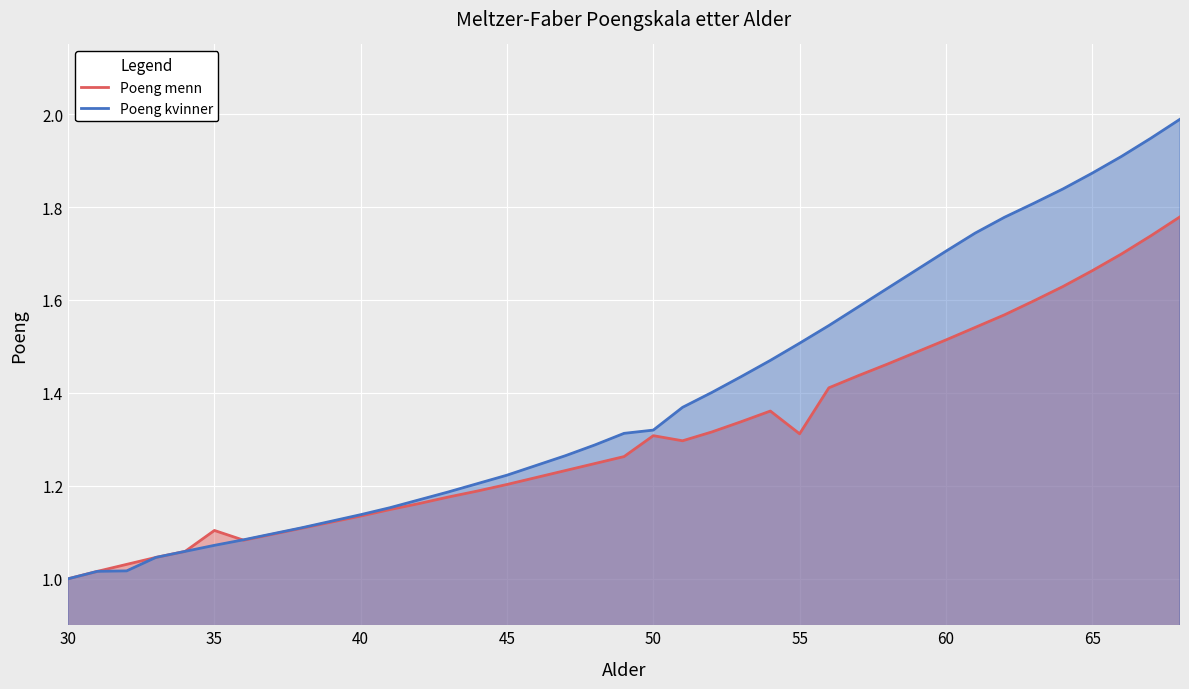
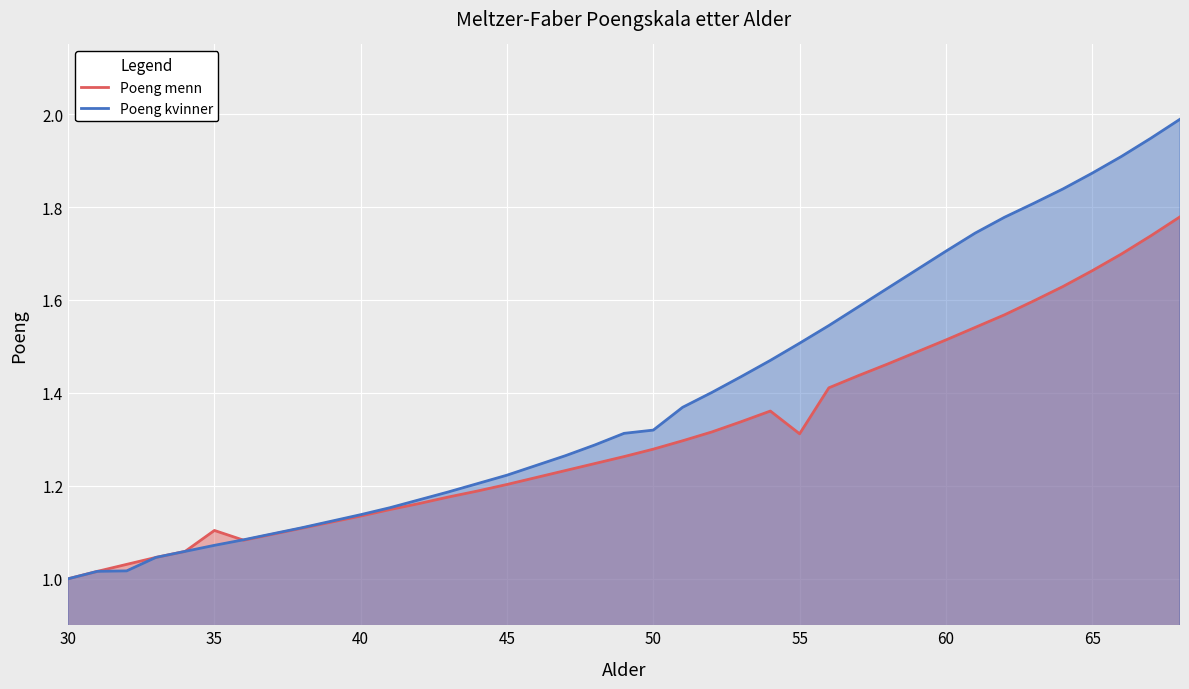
Poeng menn, 50: 1.31 -> 1.28
